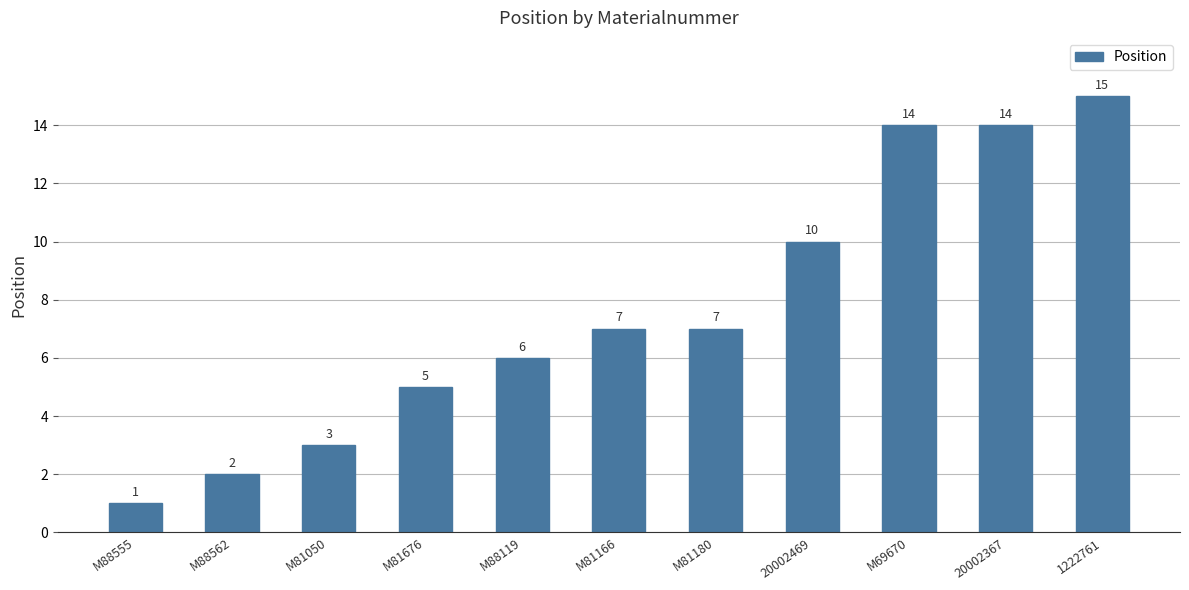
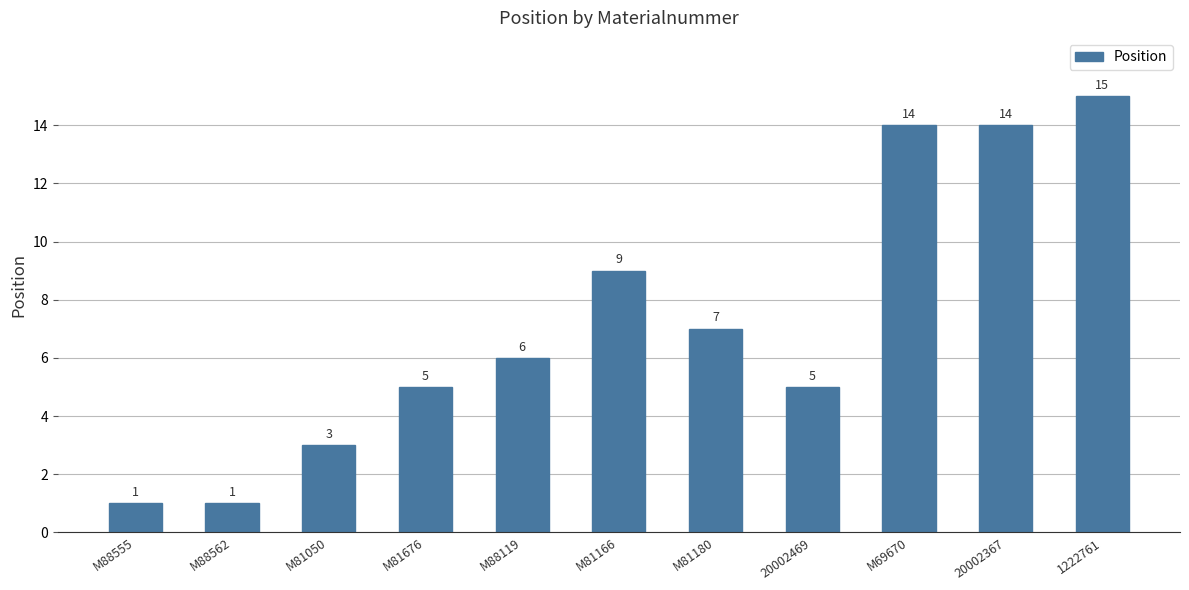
M88562: 2 -> 1
M81166: 7 -> 9
20002469: 10 -> 5
